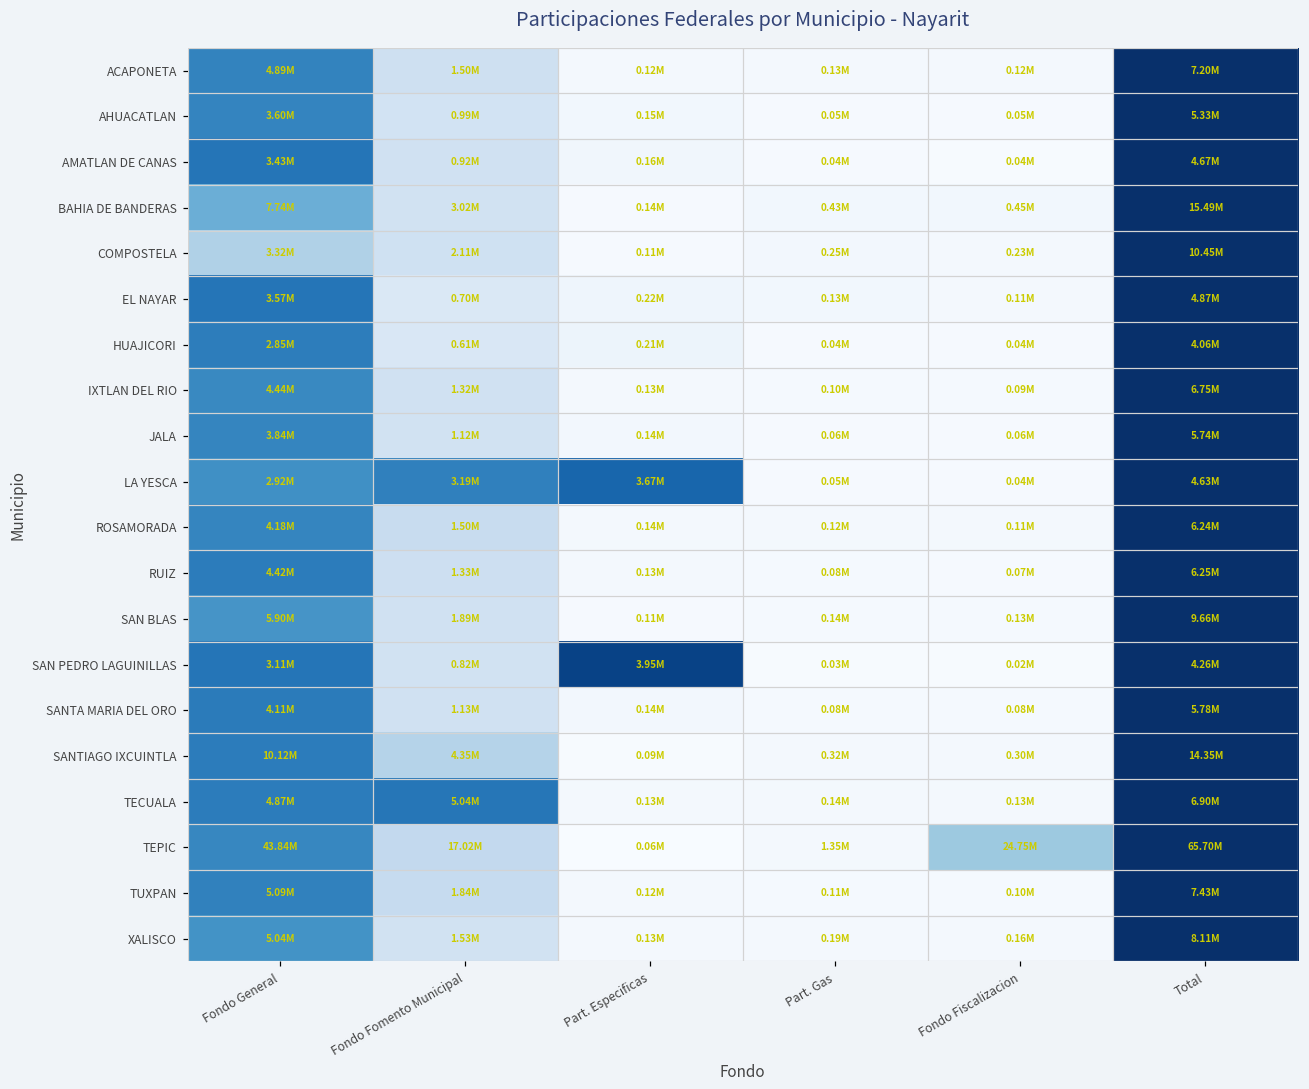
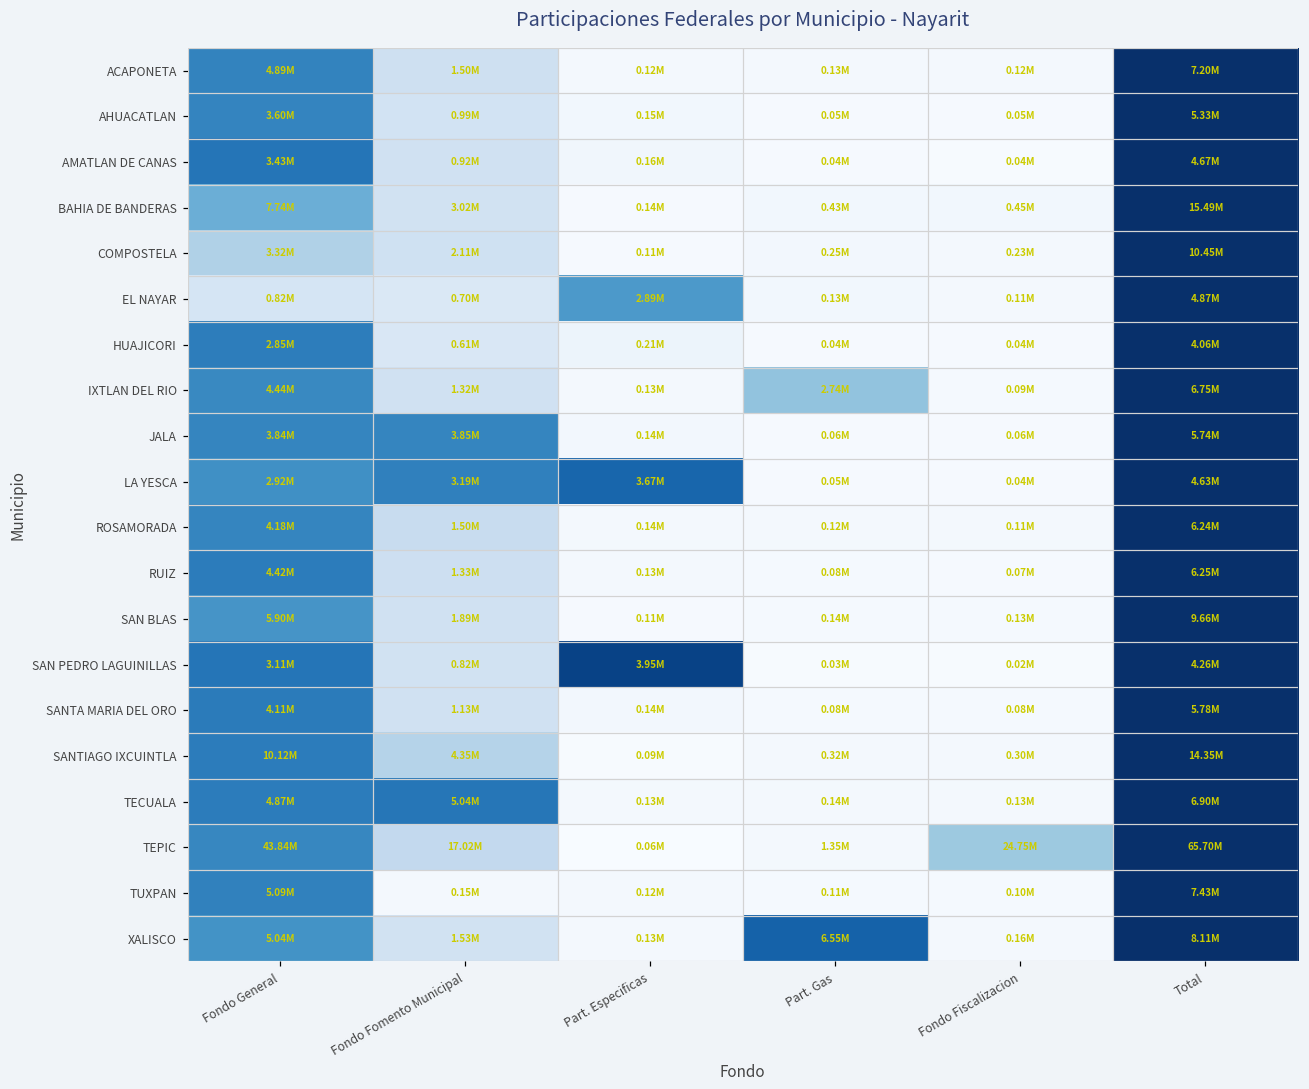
EL NAYAR, Fondo General: 3.57M -> 0.82M
EL NAYAR, Part. Especificas: 0.22M -> 2.89M
IXTLAN DEL RIO, Part. Gas: 0.10M -> 2.74M
JALA, Fondo Fomento Municipal: 1.12M -> 3.85M
TUXPAN, Fondo Fomento Municipal: 1.84M -> 0.15M
XALISCO, Part. Gas: 0.19M -> 6.55M
